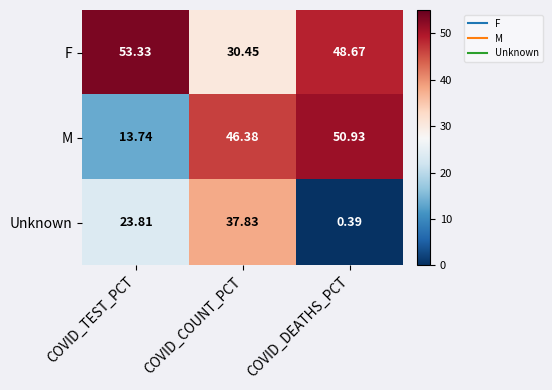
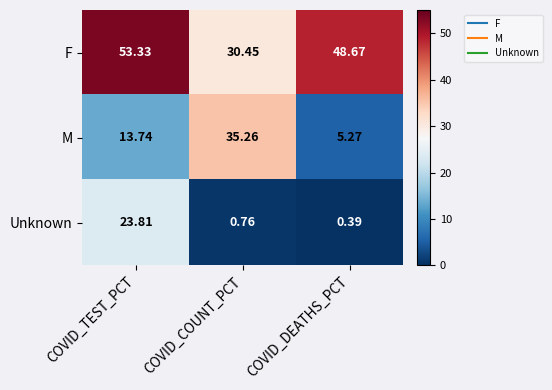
M, COVID_COUNT_PCT: 46.38 -> 35.26
M, COVID_DEATHS_PCT: 50.93 -> 5.27
Unknown, COVID_COUNT_PCT: 37.83 -> 0.76
